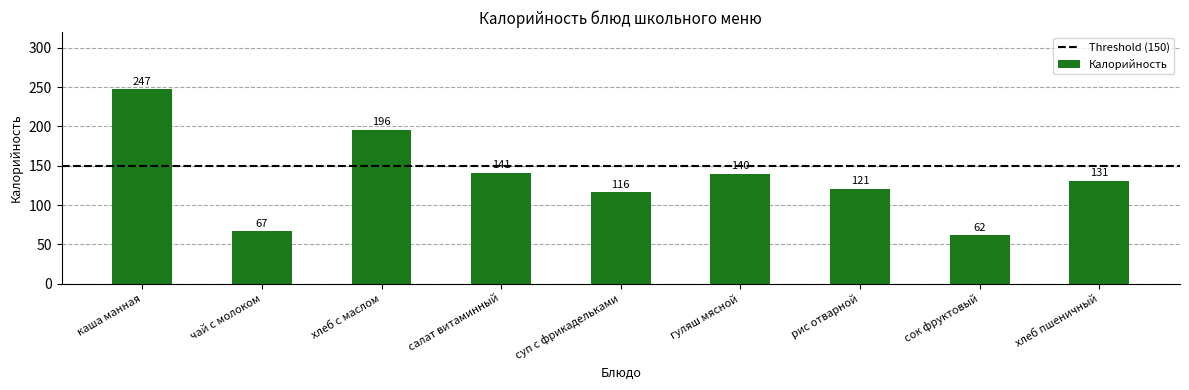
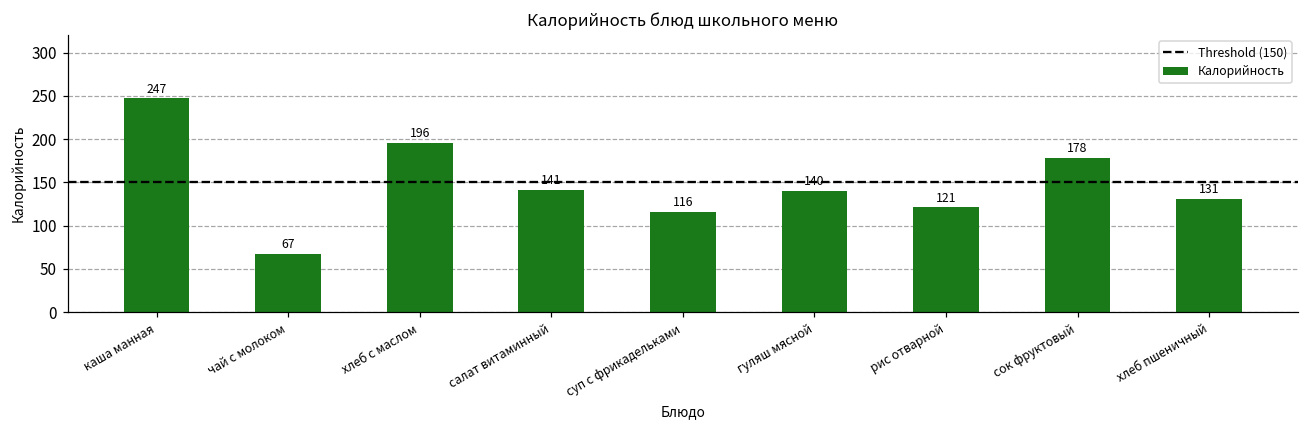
сок фруктовый: 62 -> 178
